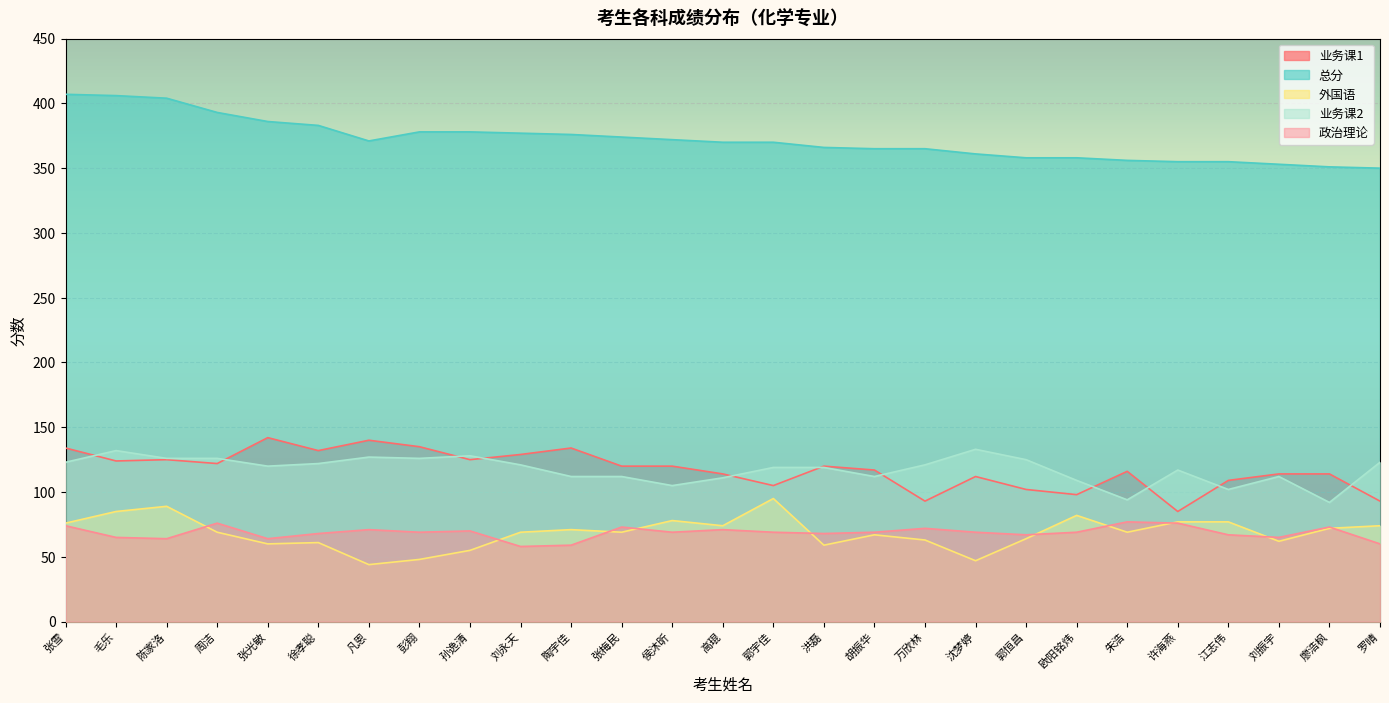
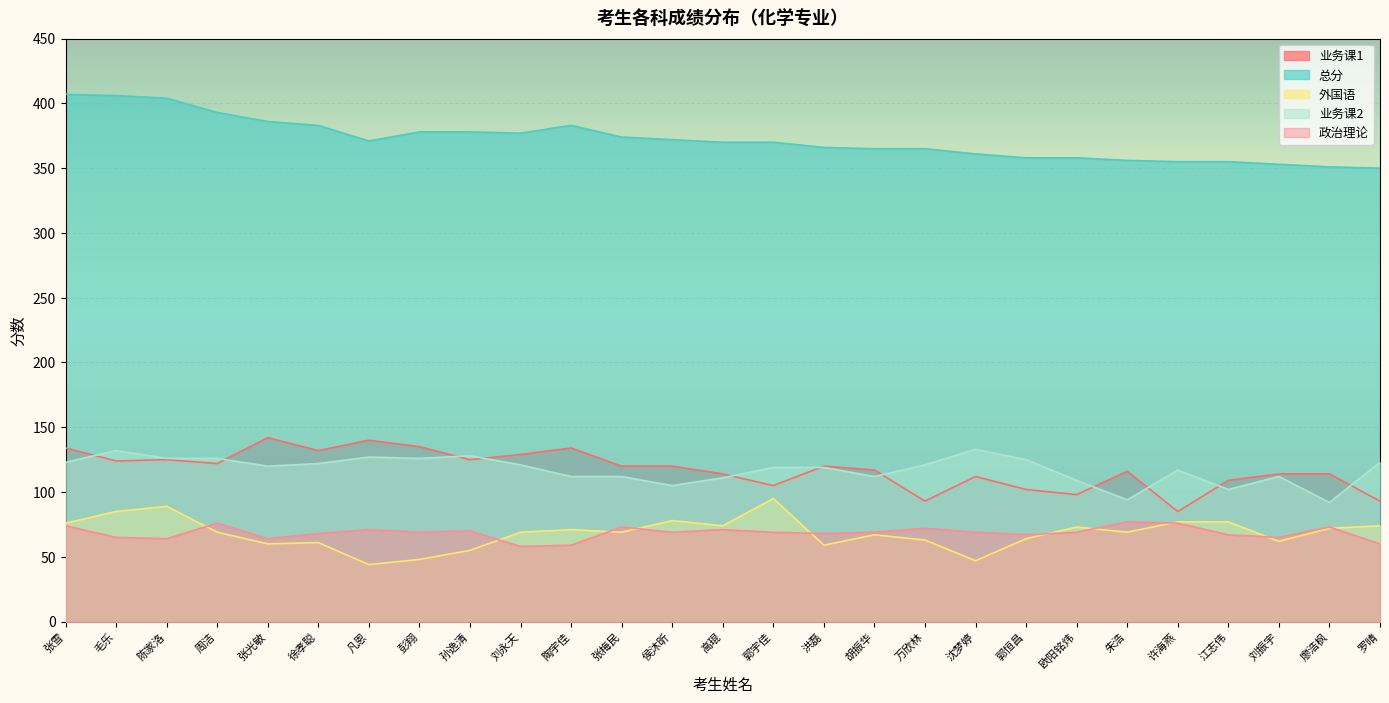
总分, 陶宇佳: 376 -> 383
外国语, 欧阳铭炜: 82 -> 73
